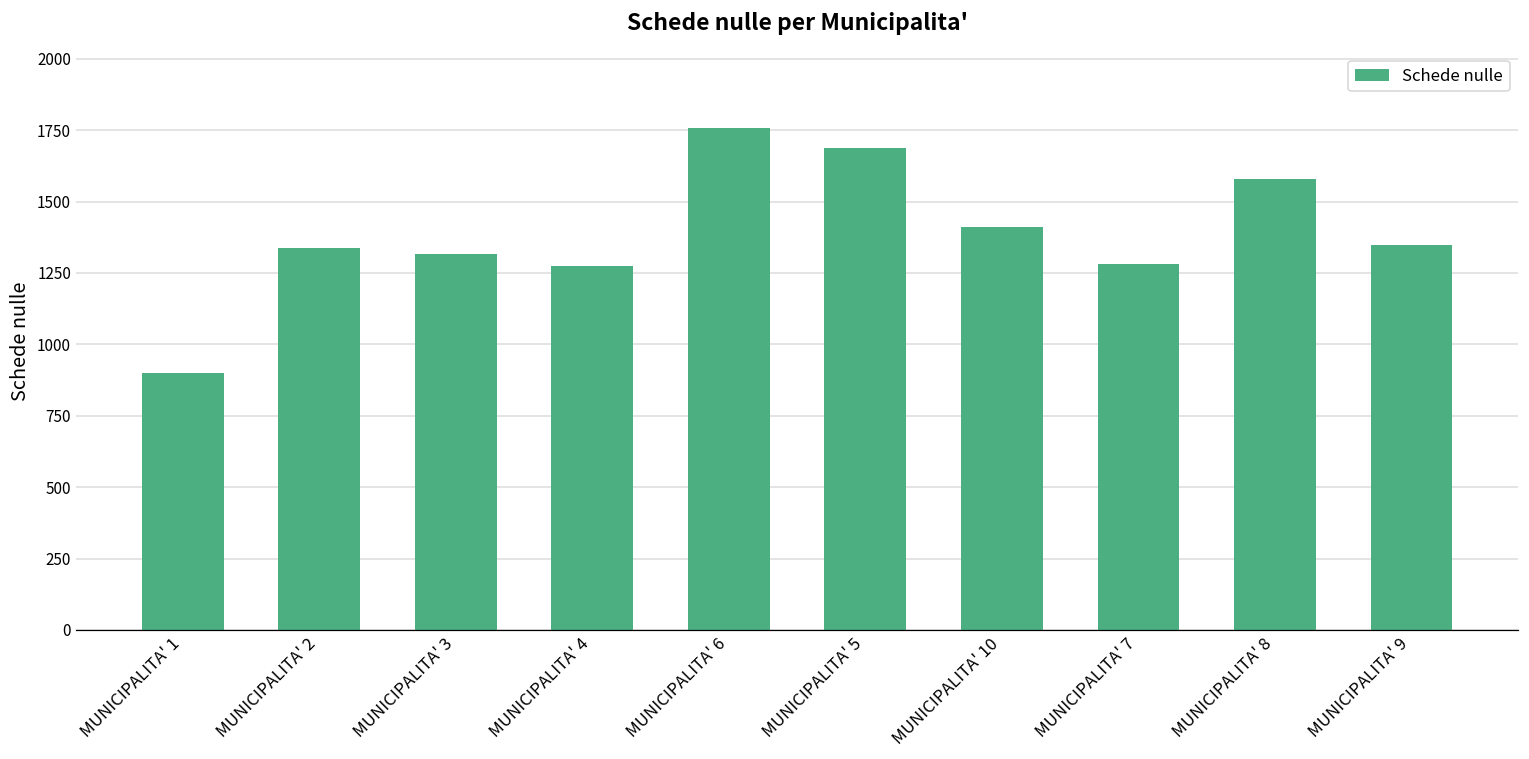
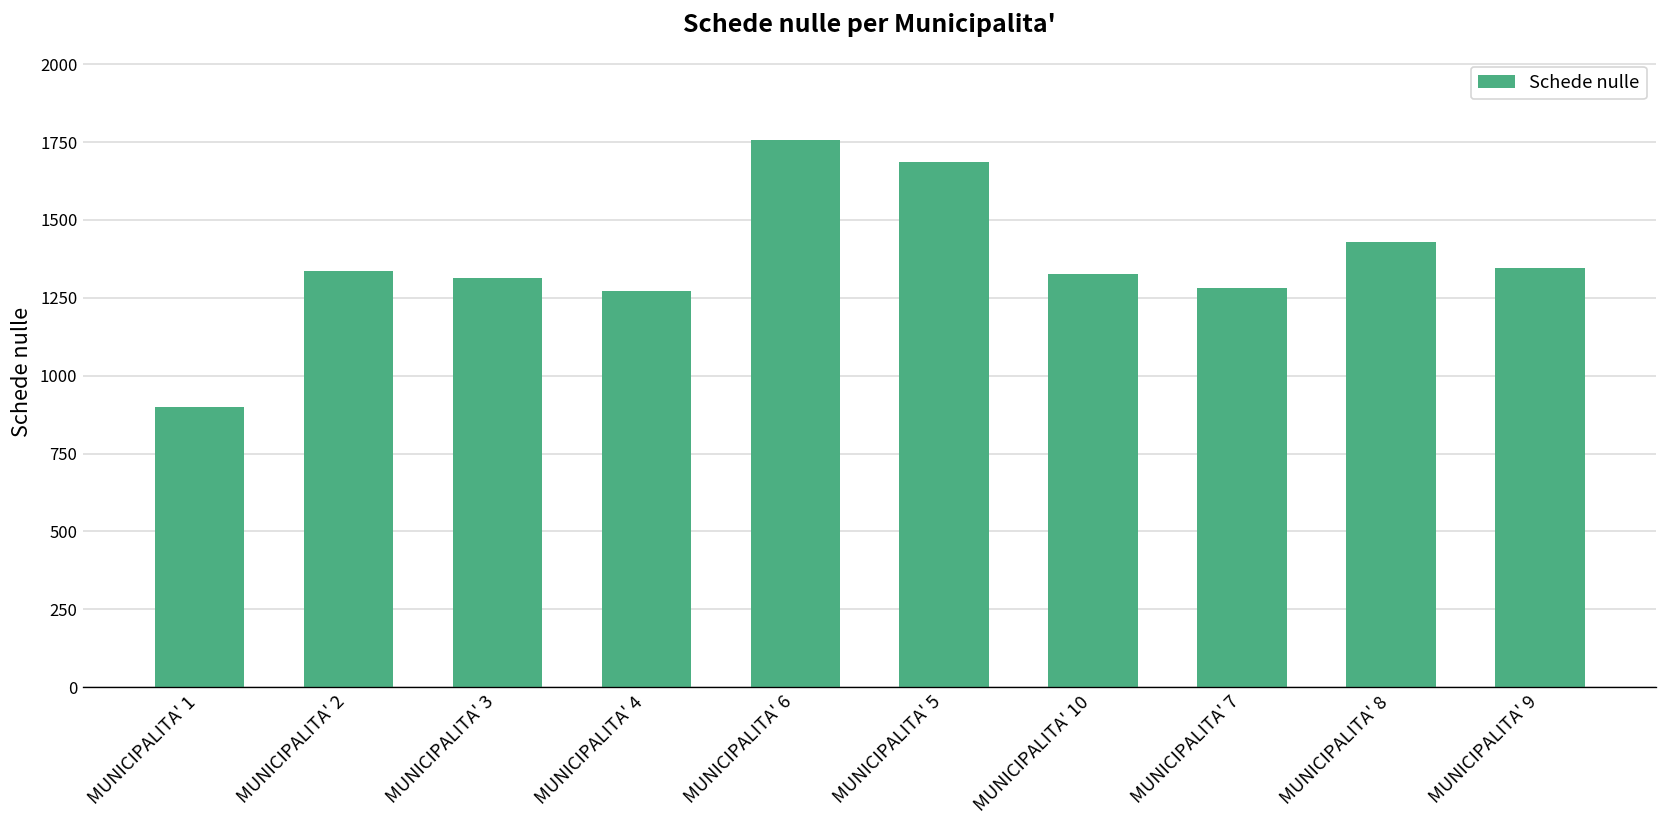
MUNICIPALITA' 10: 1410 -> 1330
MUNICIPALITA' 8: 1580 -> 1430
